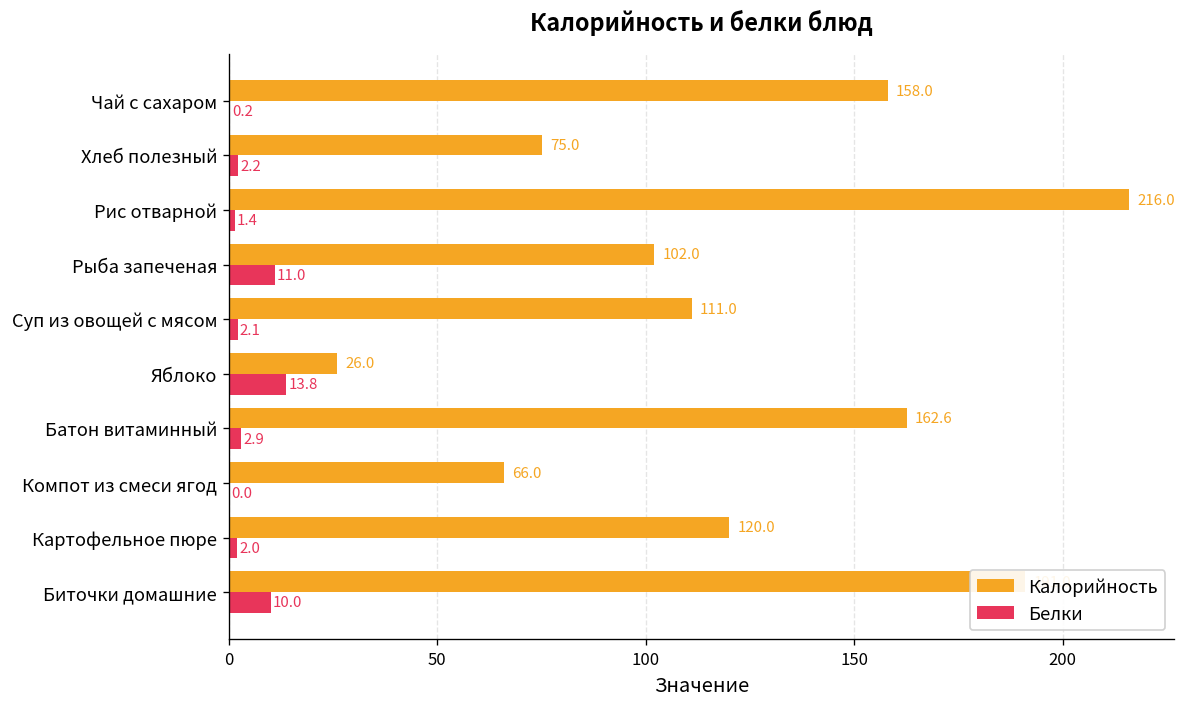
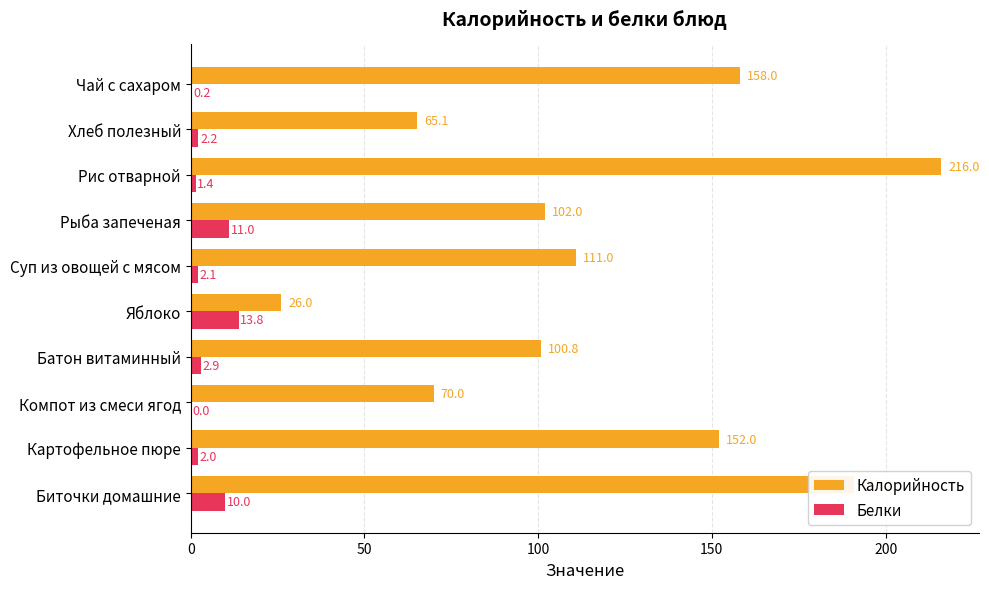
Калорийность, Хлеб полезный: 75.0 -> 65.1
Калорийность, Батон витаминный: 162.6 -> 100.8
Калорийность, Компот из смеси ягод: 66.0 -> 70.0
Калорийность, Картофельное пюре: 120.0 -> 152.0
